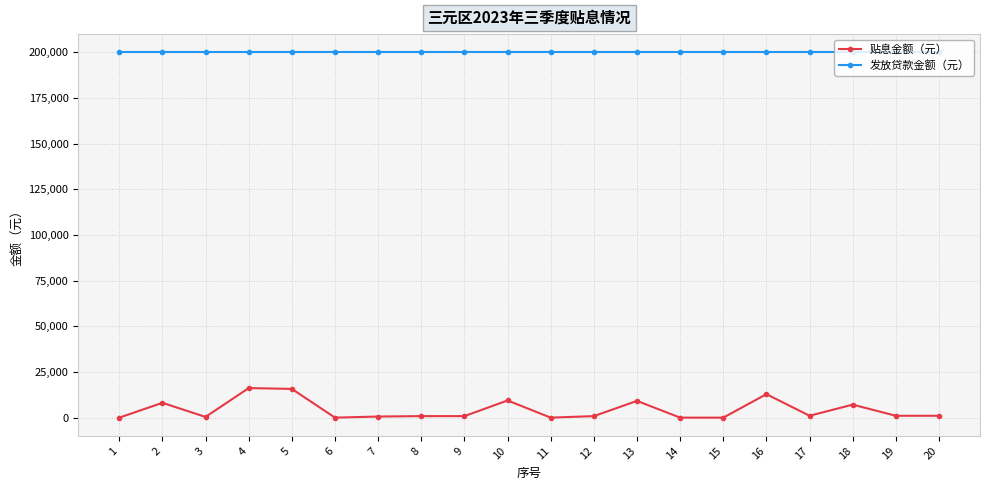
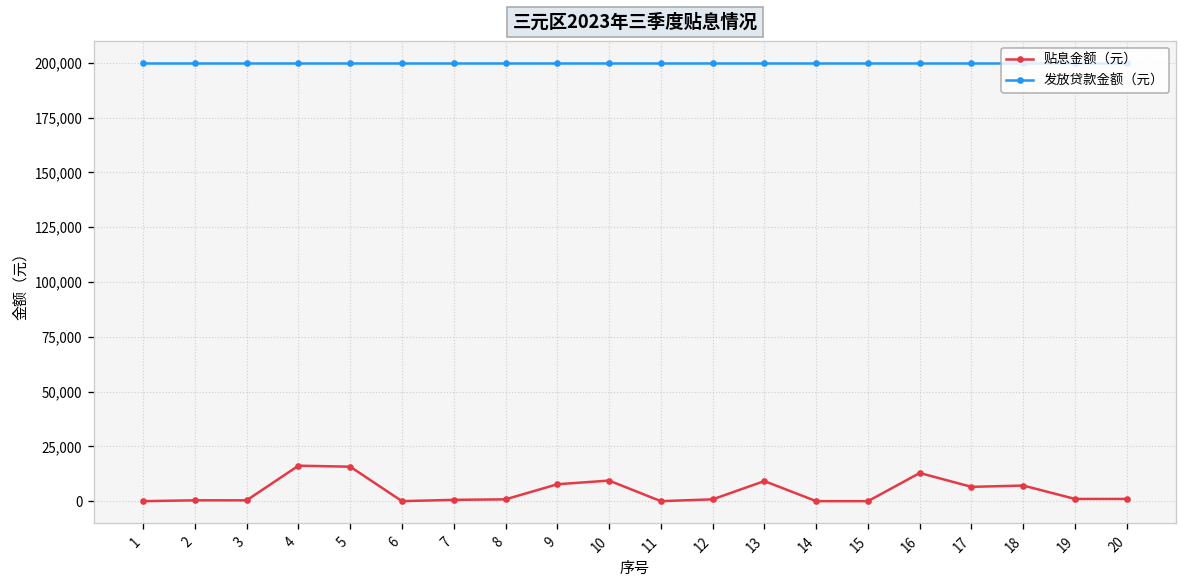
贴息金额（元）, 2: 8,000 -> 0
贴息金额（元）, 9: 1,000 -> 8,000
贴息金额（元）, 17: 1,000 -> 7,000
